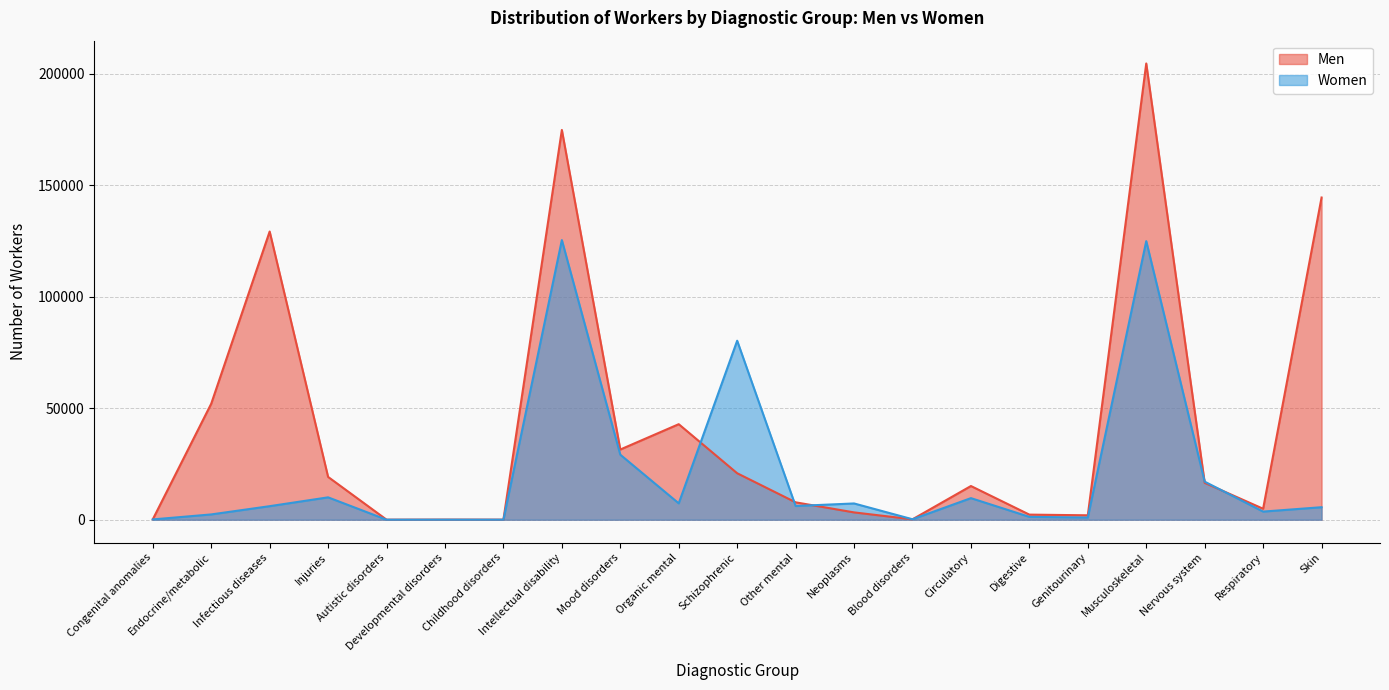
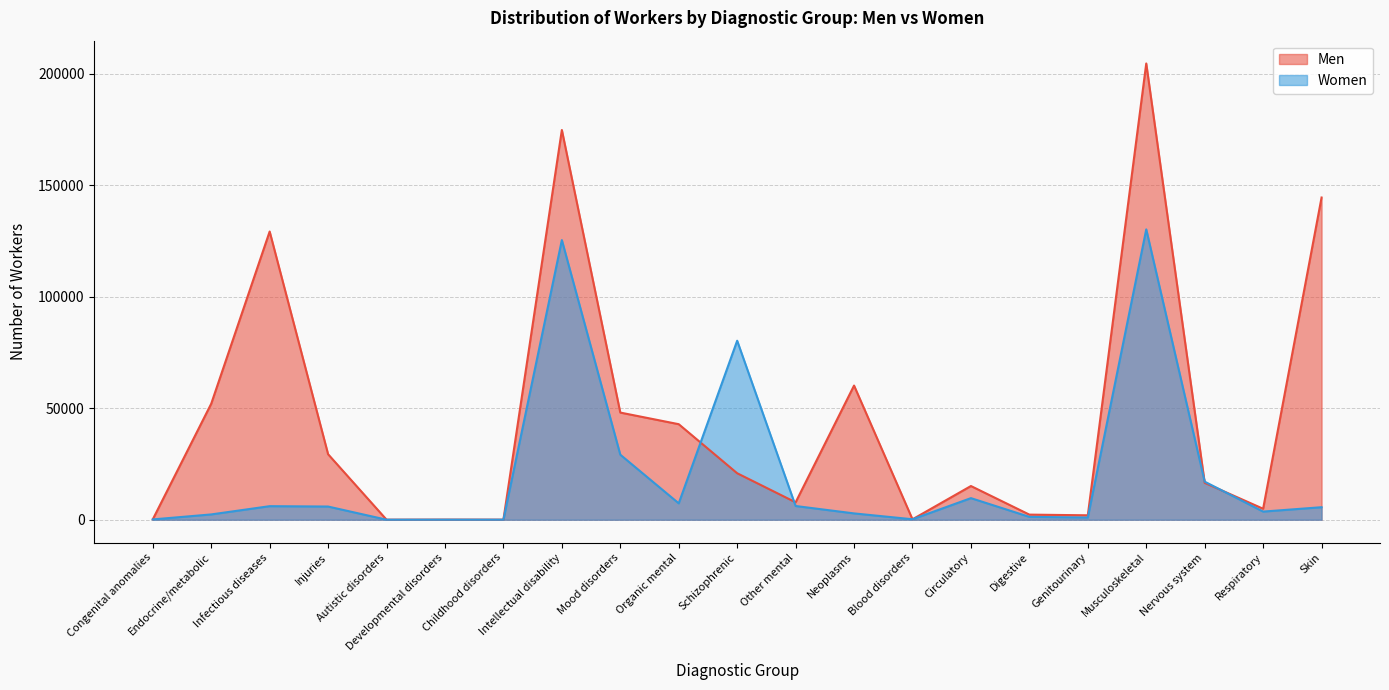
Men, Injuries: 19000 -> 29000
Women, Injuries: 10000 -> 6000
Men, Mood disorders: 31000 -> 48000
Men, Neoplasms: 3000 -> 60000
Women, Neoplasms: 7000 -> 3000
Women, Musculoskeletal: 125000 -> 130000
